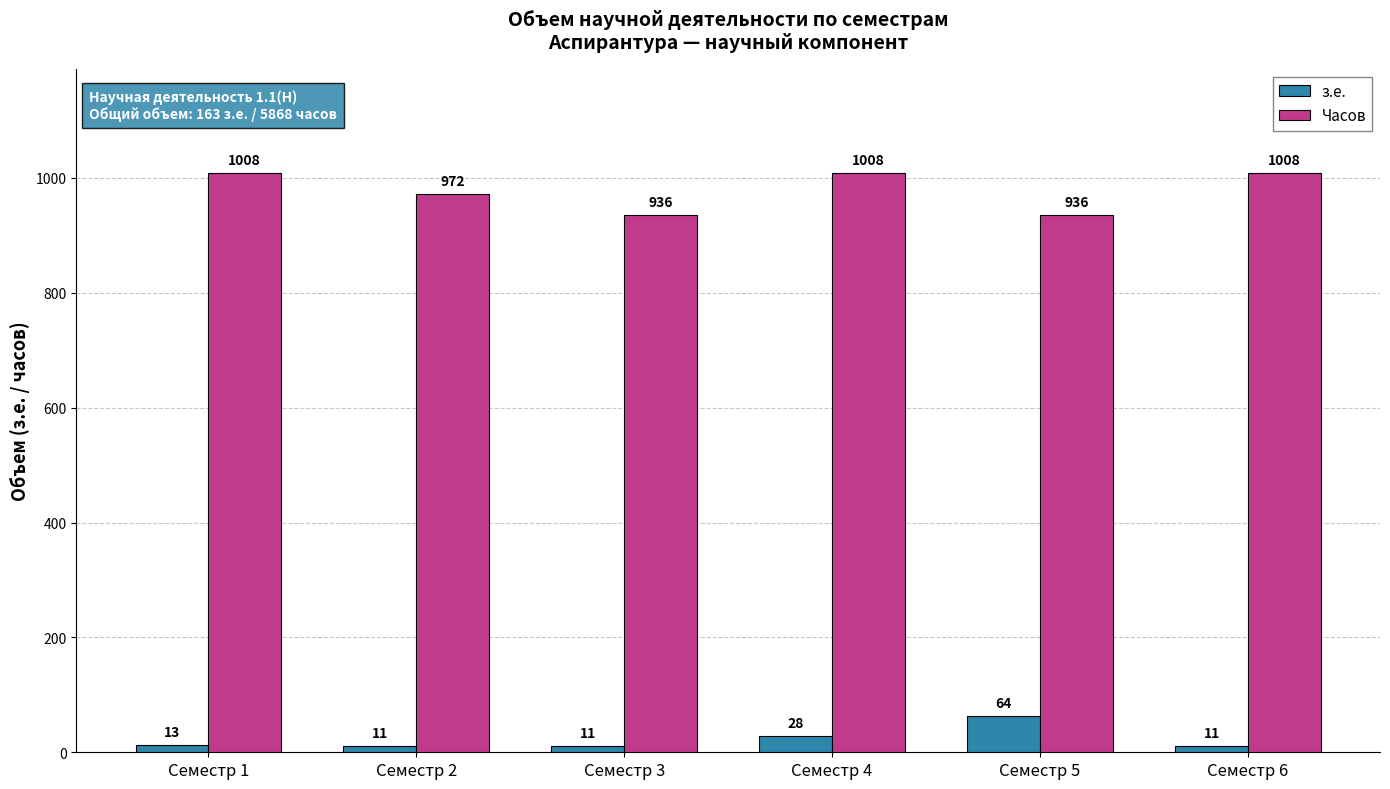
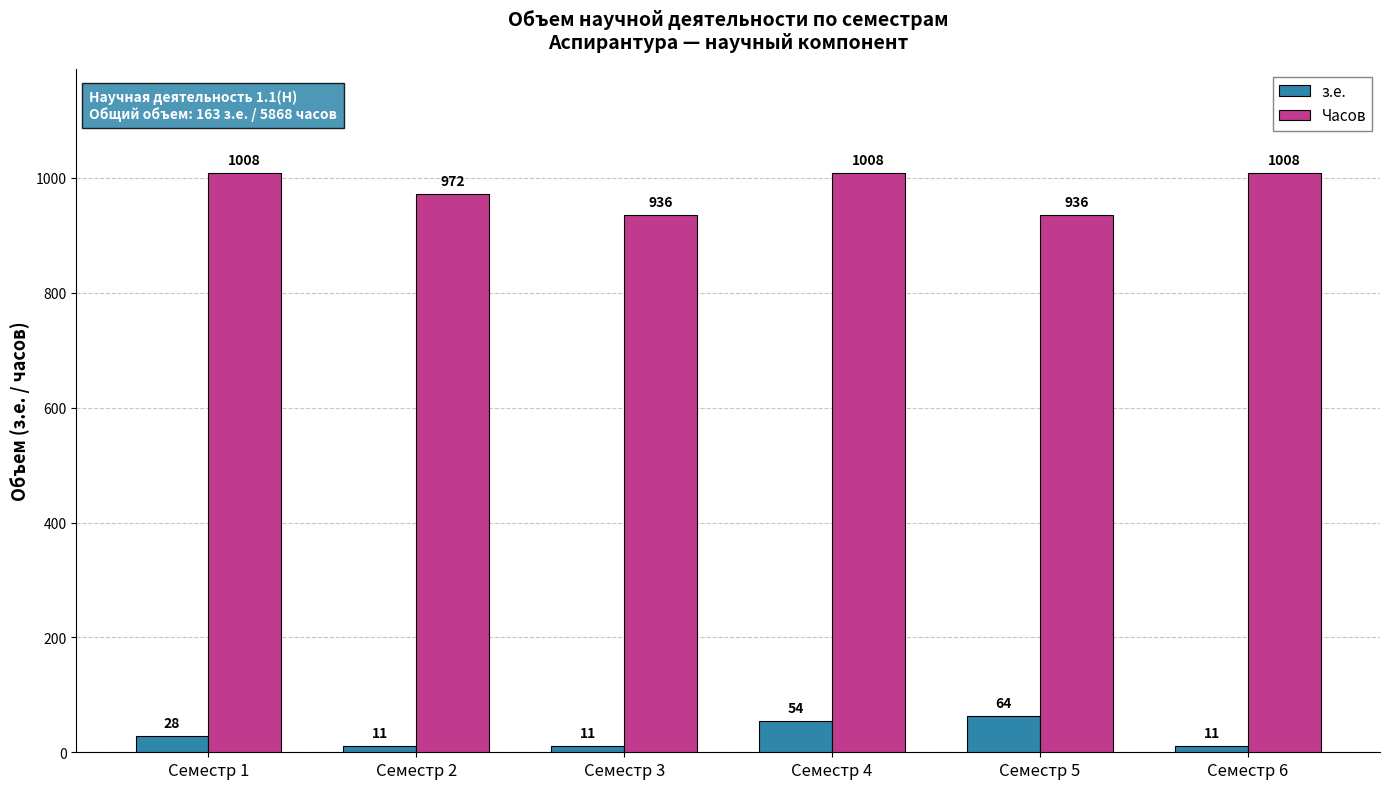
з.е., Семестр 1: 13 -> 28
з.е., Семестр 4: 28 -> 54
